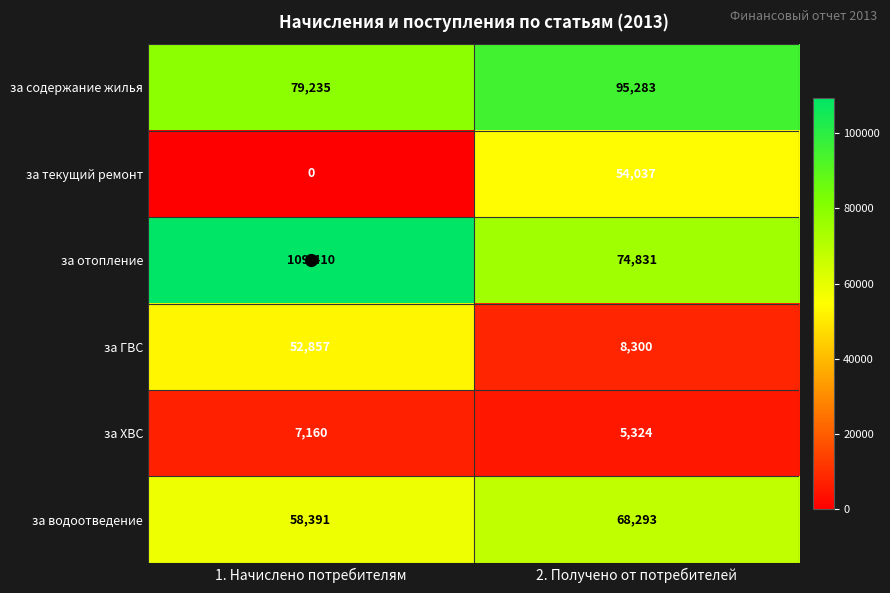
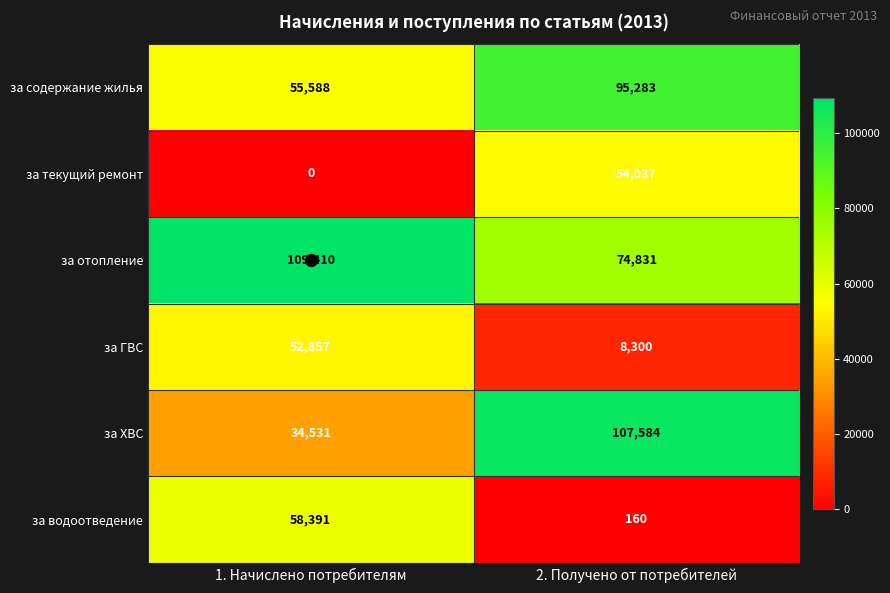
за содержание жилья, 1. Начислено потребителям: 79,235 -> 55,588
за ХВС, 1. Начислено потребителям: 7,160 -> 34,531
за ХВС, 2. Получено от потребителей: 5,324 -> 107,584
за водоотведение, 2. Получено от потребителей: 68,293 -> 160
